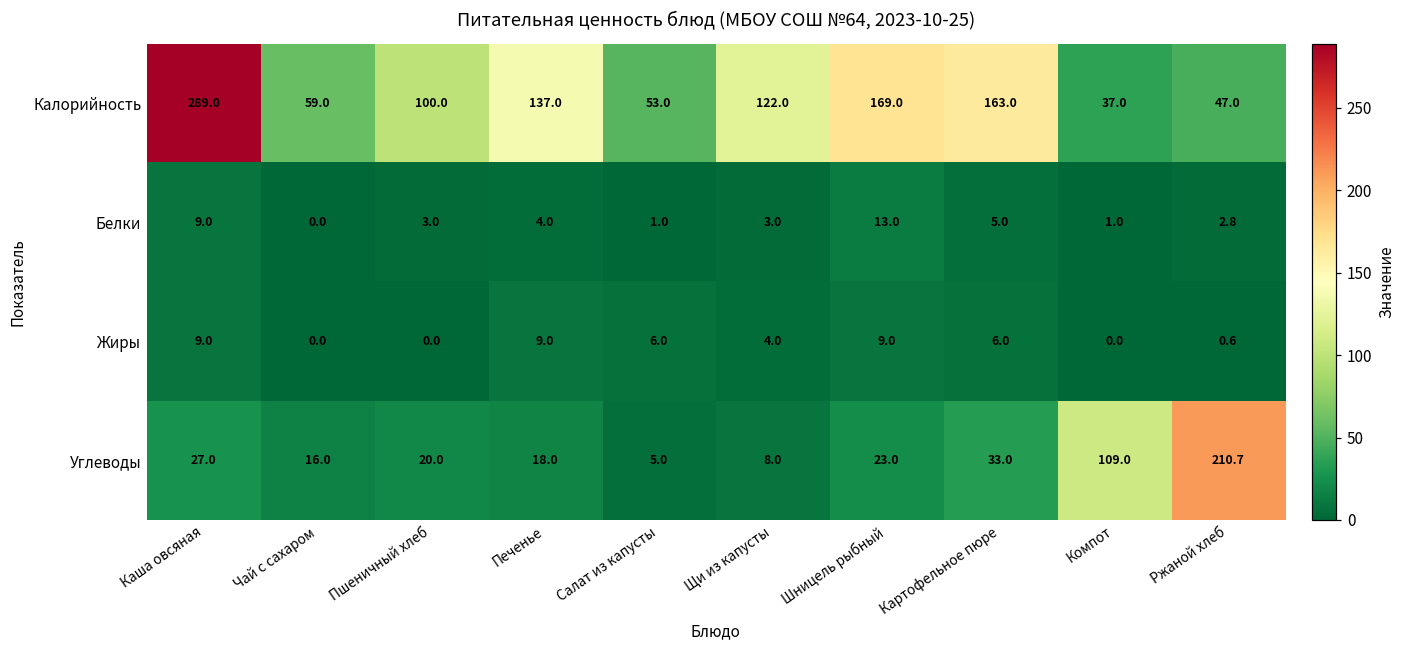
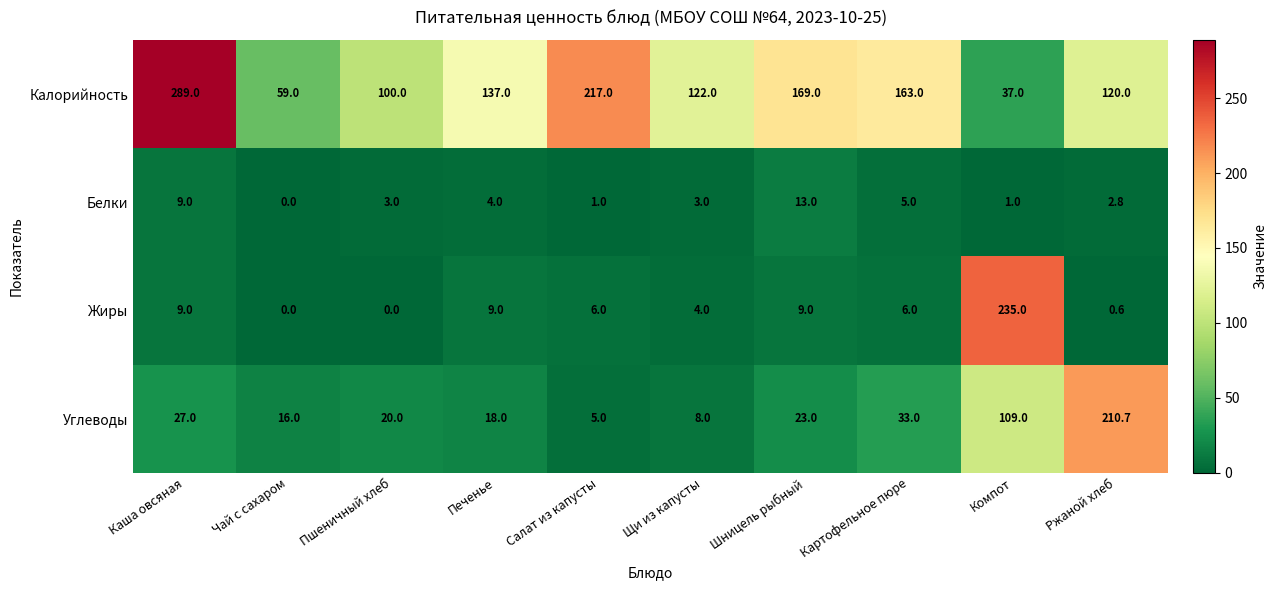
Калорийность, Салат из капусты: 53.0 -> 217.0
Калорийность, Ржаной хлеб: 47.0 -> 120.0
Жиры, Компот: 0.0 -> 235.0
